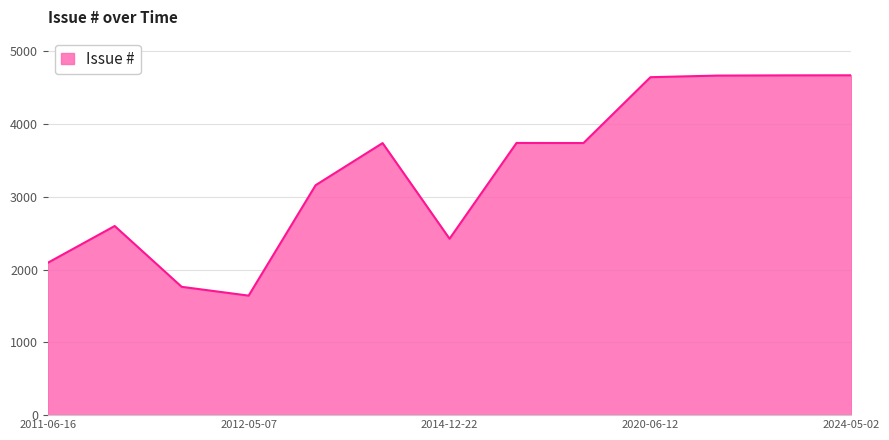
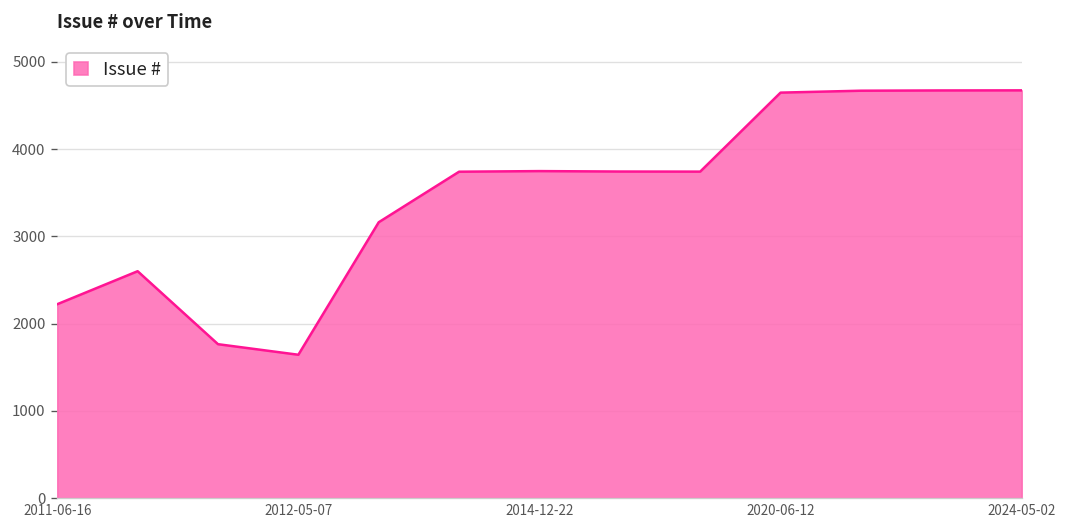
2011-06-16: 2100 -> 2200
2014-12-22: 2400 -> 3700
